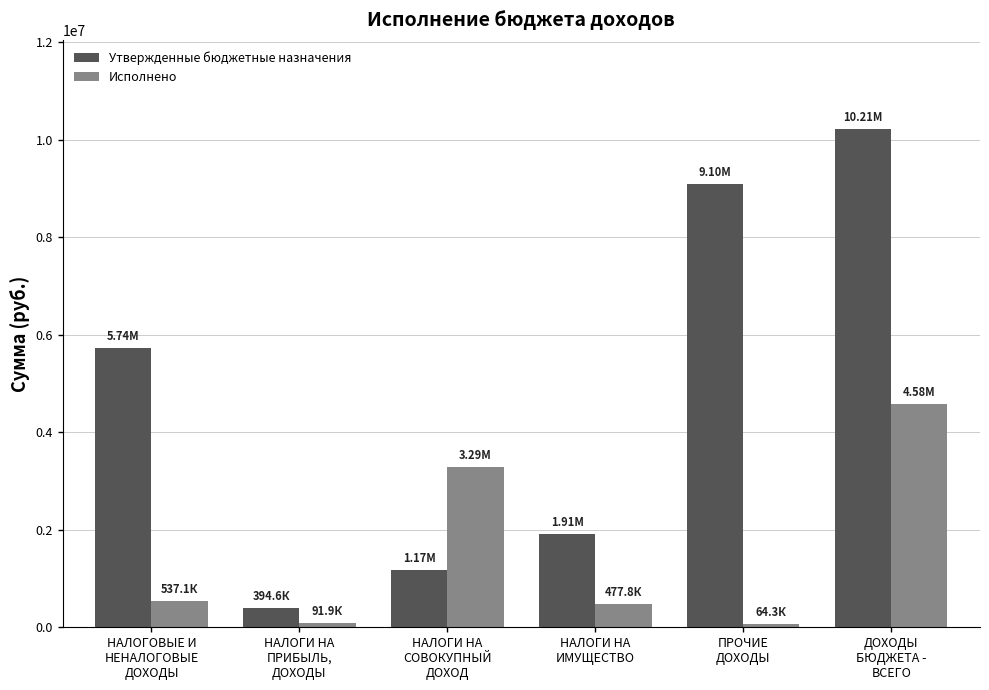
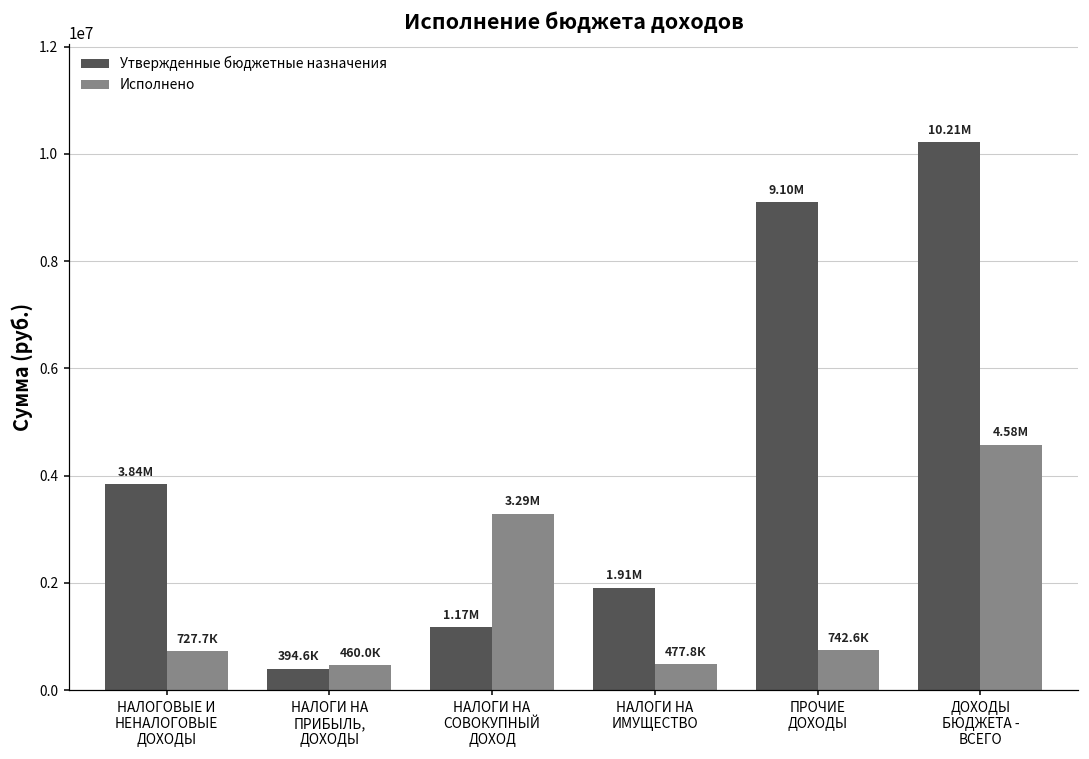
Утвержденные бюджетные назначения, НАЛОГОВЫЕ И НЕНАЛОГОВЫЕ ДОХОДЫ: 5.74М -> 3.84М
Исполнено, НАЛОГОВЫЕ И НЕНАЛОГОВЫЕ ДОХОДЫ: 537.1К -> 727.7К
Исполнено, НАЛОГИ НА ПРИБЫЛЬ, ДОХОДЫ: 91.9К -> 460.0К
Исполнено, ПРОЧИЕ ДОХОДЫ: 64.3К -> 742.6К
